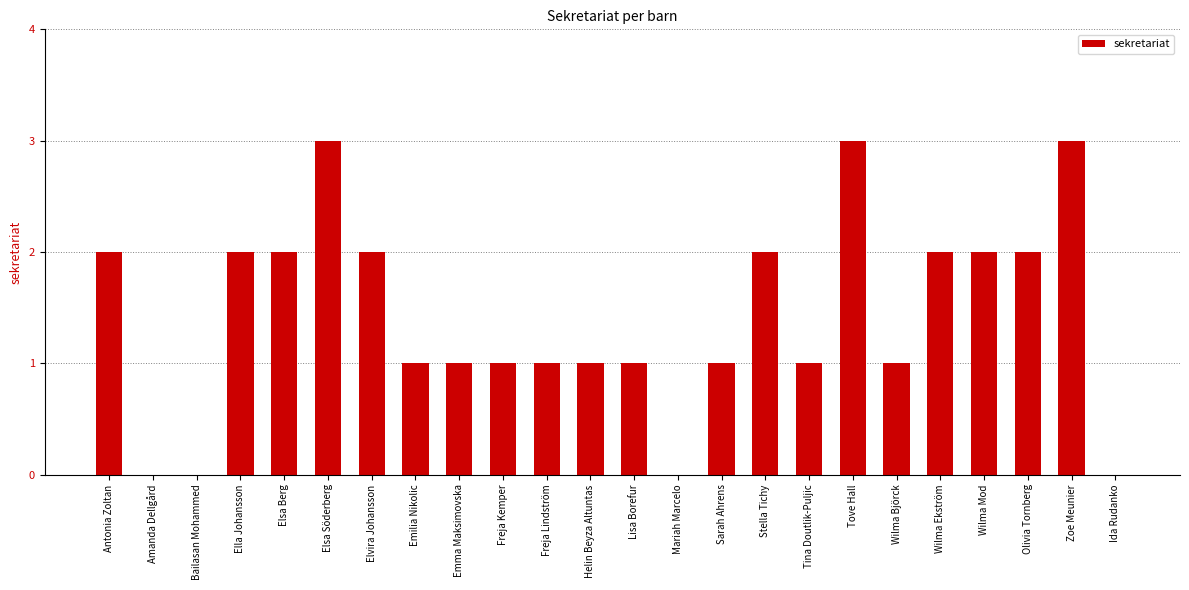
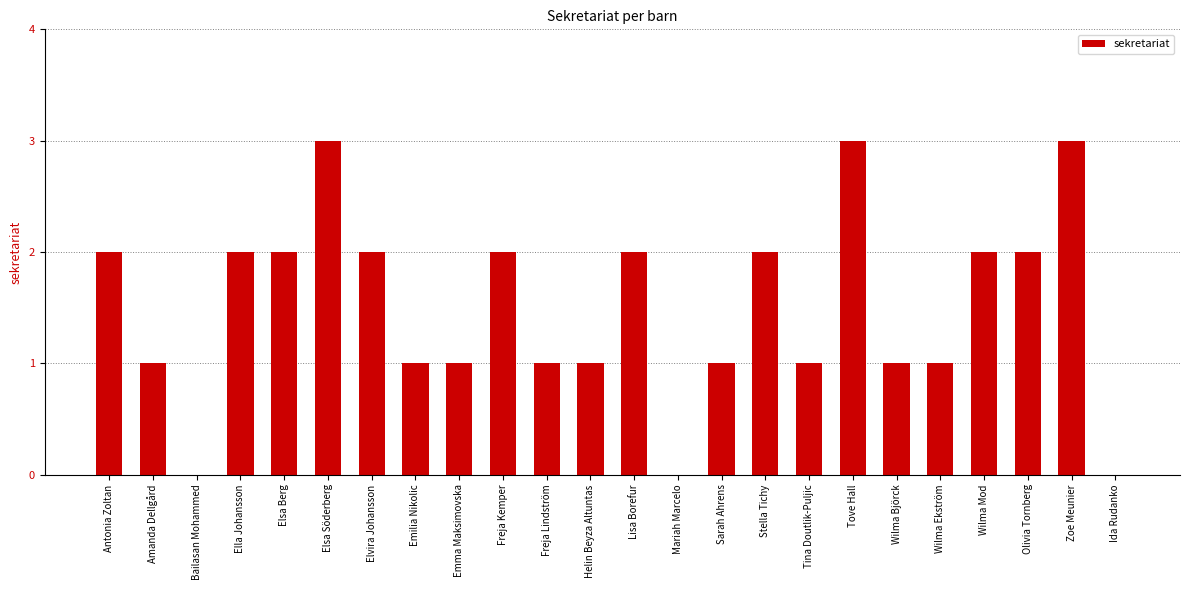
Amanda Dellgård: 0 -> 1
Freja Kemper: 1 -> 2
Lisa Borefur: 1 -> 2
Wilma Ekström: 2 -> 1
